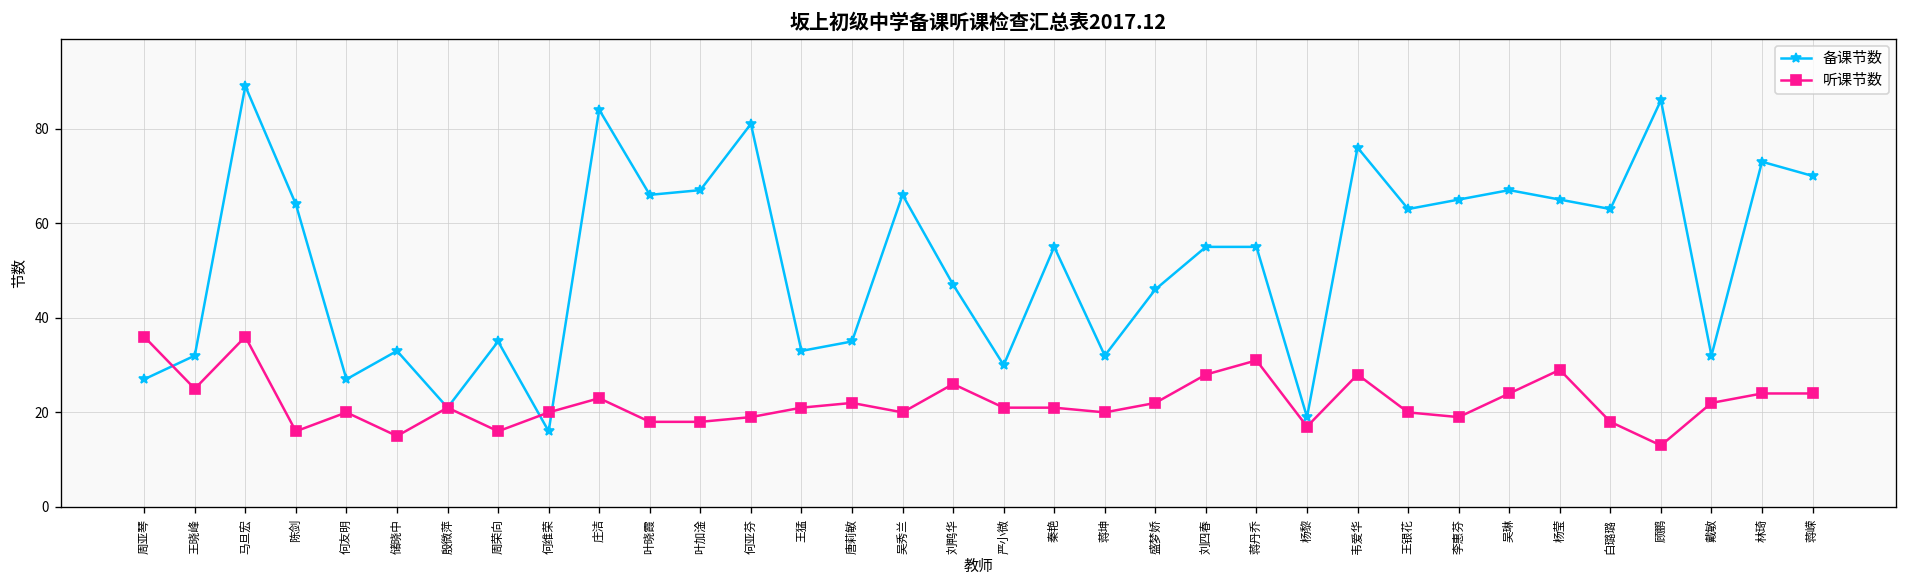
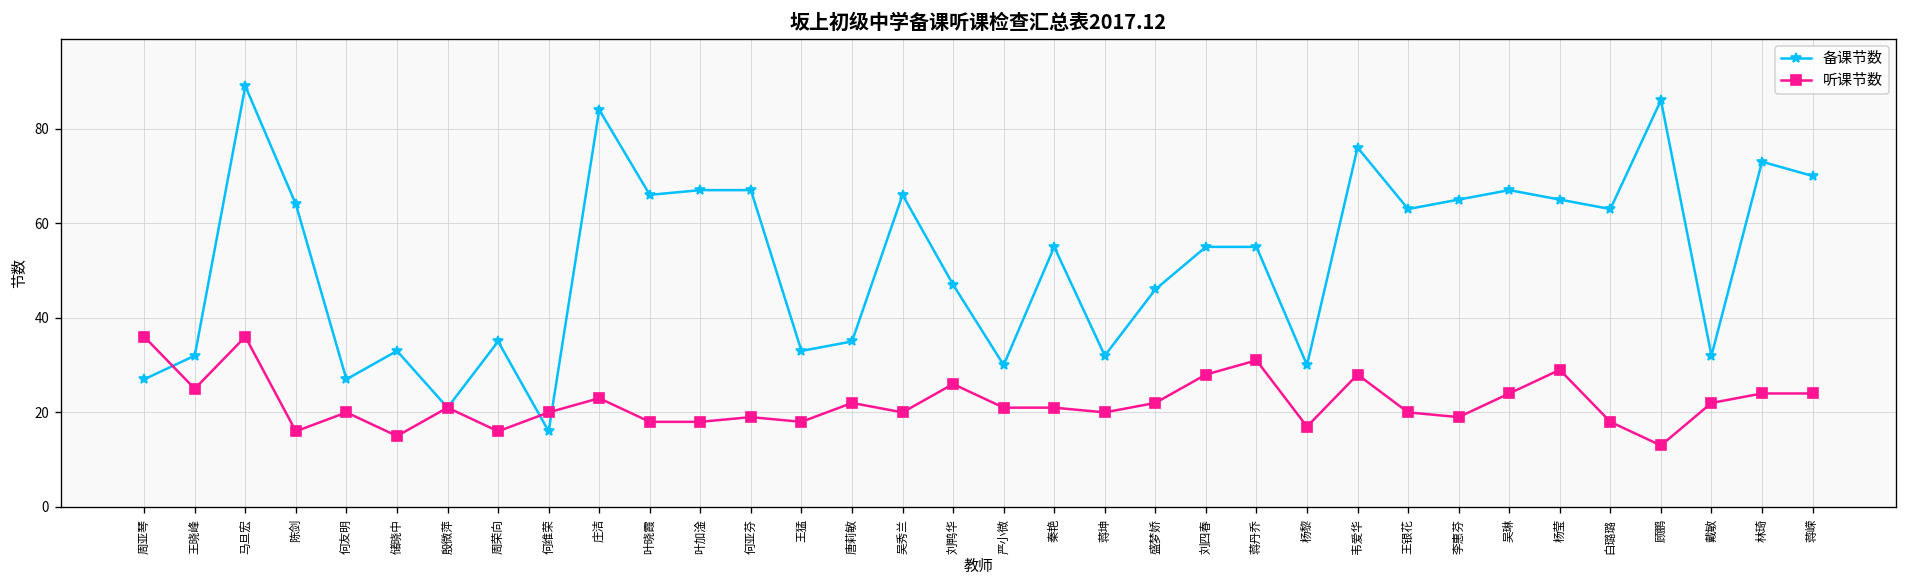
备课节数, 何亚芬: 81 -> 67
听课节数, 王猛: 21 -> 18
备课节数, 杨黎: 19 -> 30
